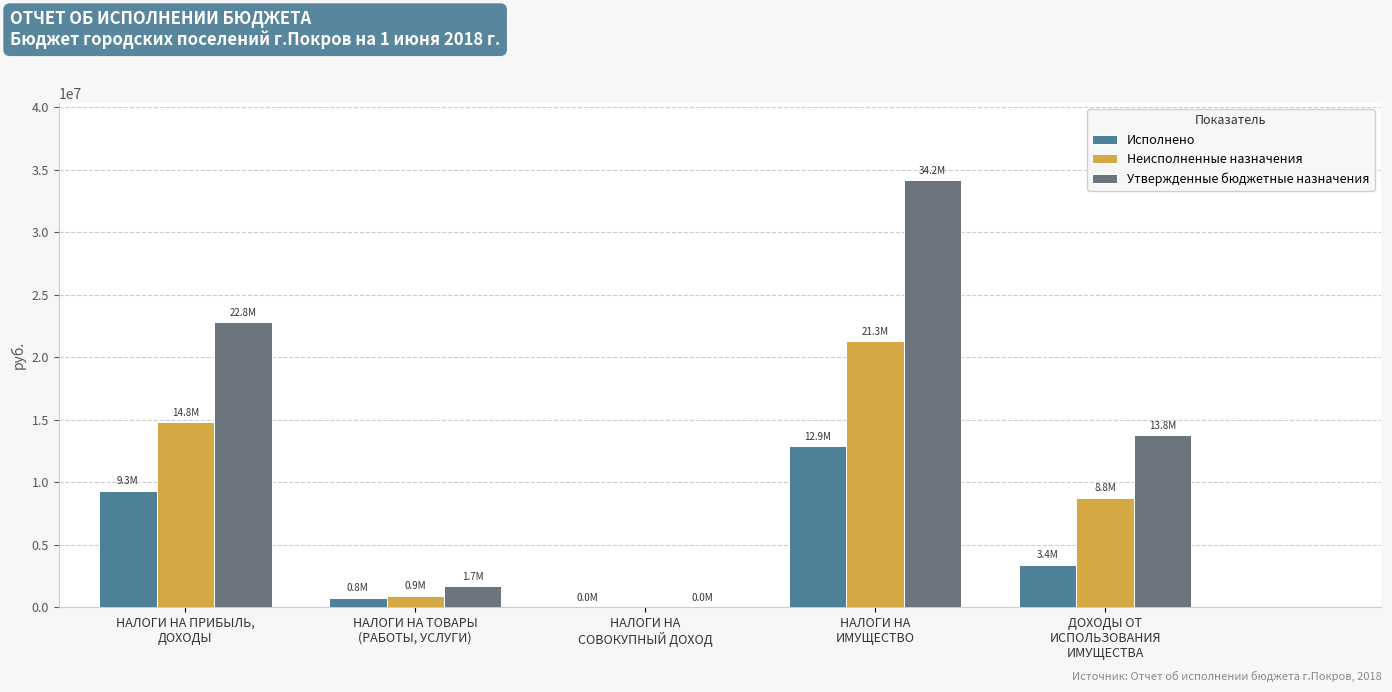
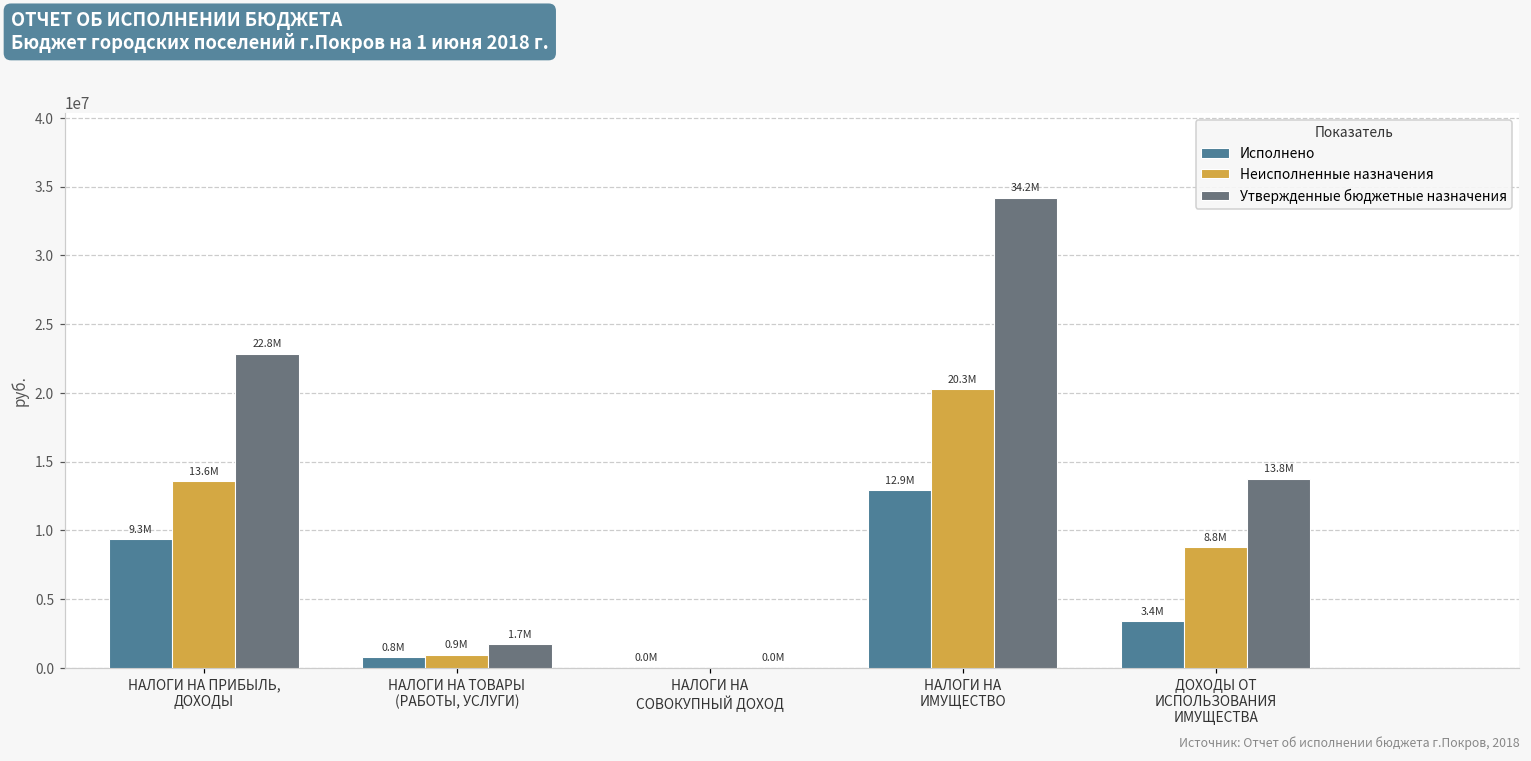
Неисполненные назначения, НАЛОГИ НА ПРИБЫЛЬ, ДОХОДЫ: 14.8M -> 13.6M
Неисполненные назначения, НАЛОГИ НА ИМУЩЕСТВО: 21.3M -> 20.3M
